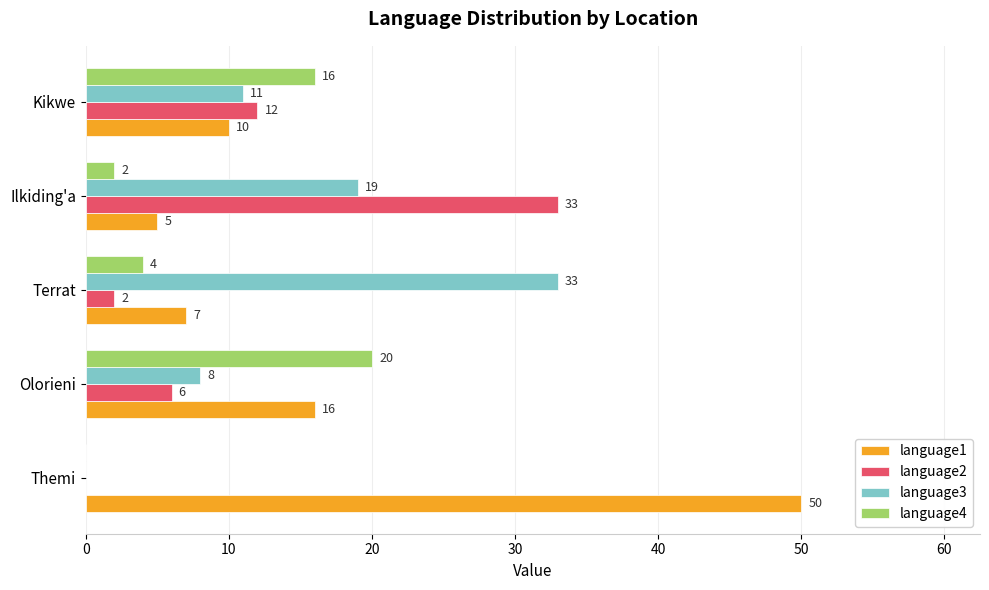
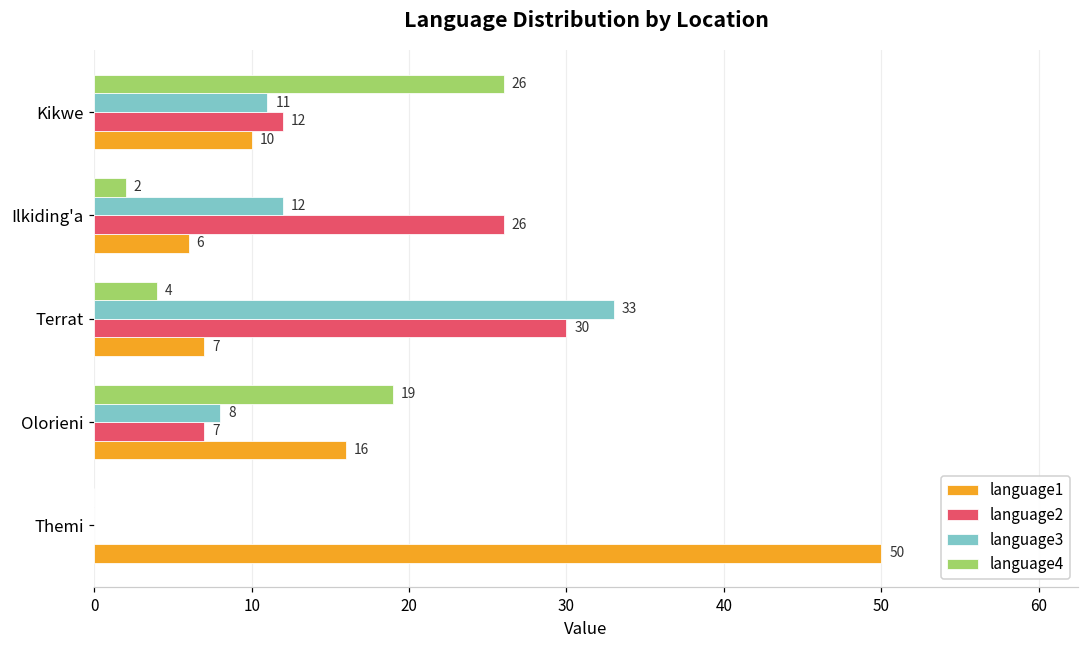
language4, Kikwe: 16 -> 26
language3, Ilkiding'a: 19 -> 12
language2, Ilkiding'a: 33 -> 26
language1, Ilkiding'a: 5 -> 6
language2, Terrat: 2 -> 30
language4, Olorieni: 20 -> 19
language2, Olorieni: 6 -> 7
